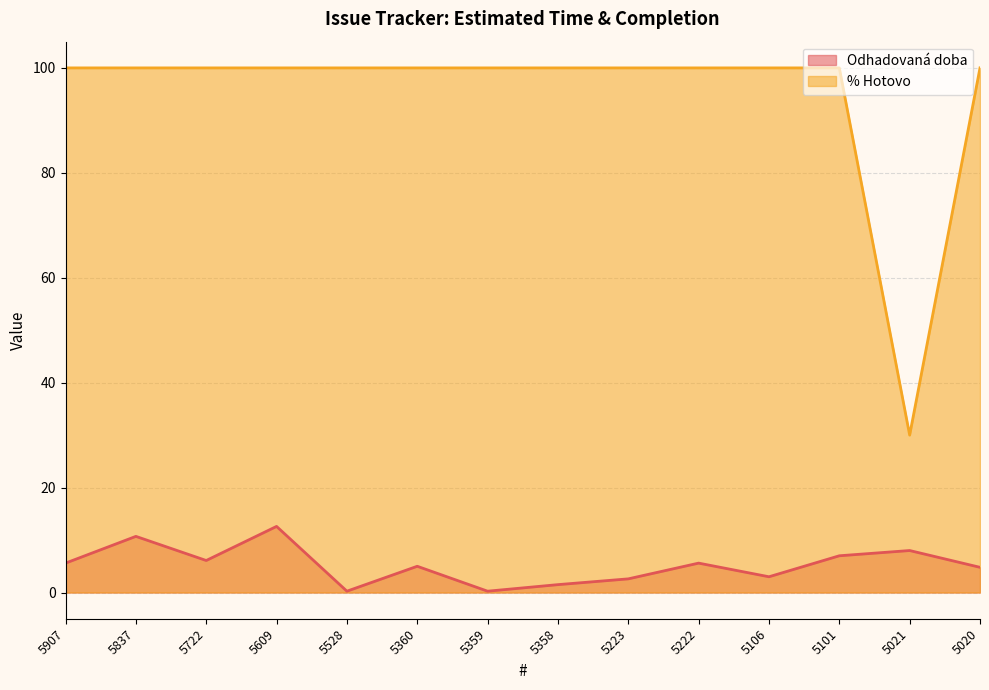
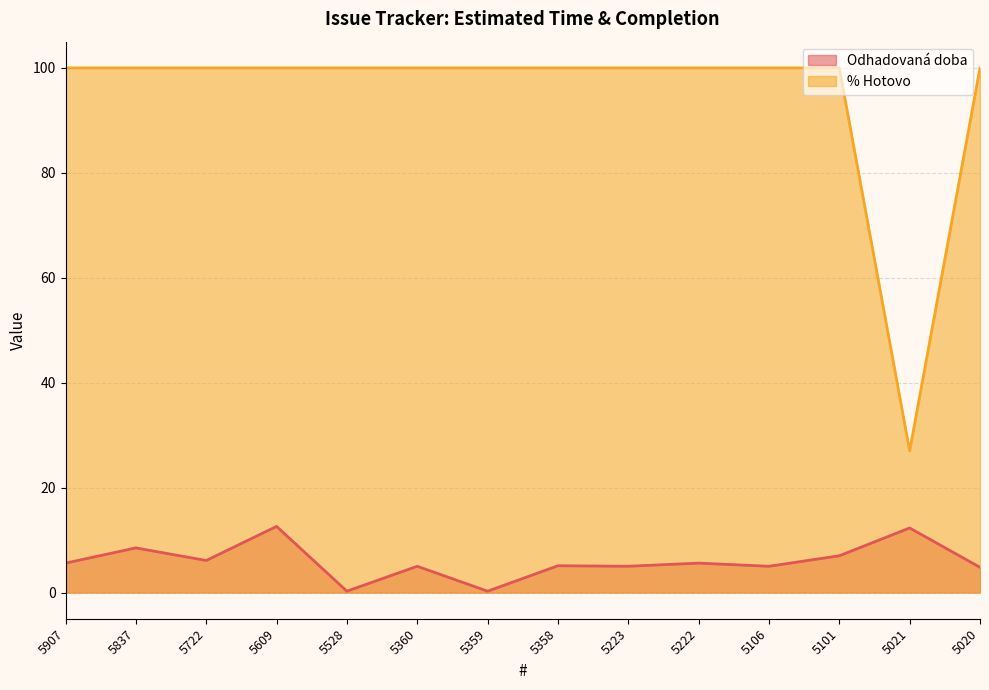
Odhadovaná doba, 5837: 11 -> 9
Odhadovaná doba, 5358: 2 -> 5
Odhadovaná doba, 5223: 3 -> 5
Odhadovaná doba, 5106: 3 -> 5
Odhadovaná doba, 5021: 8 -> 12
% Hotovo, 5021: 30 -> 27
